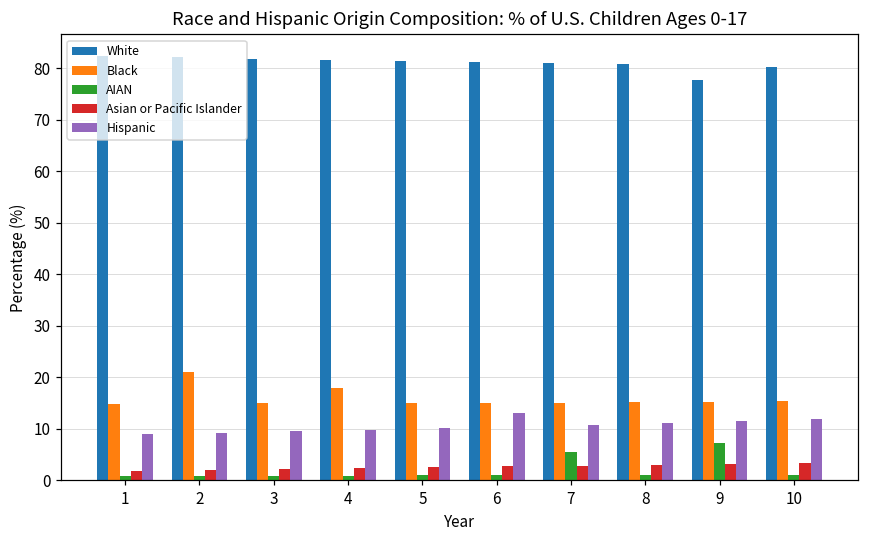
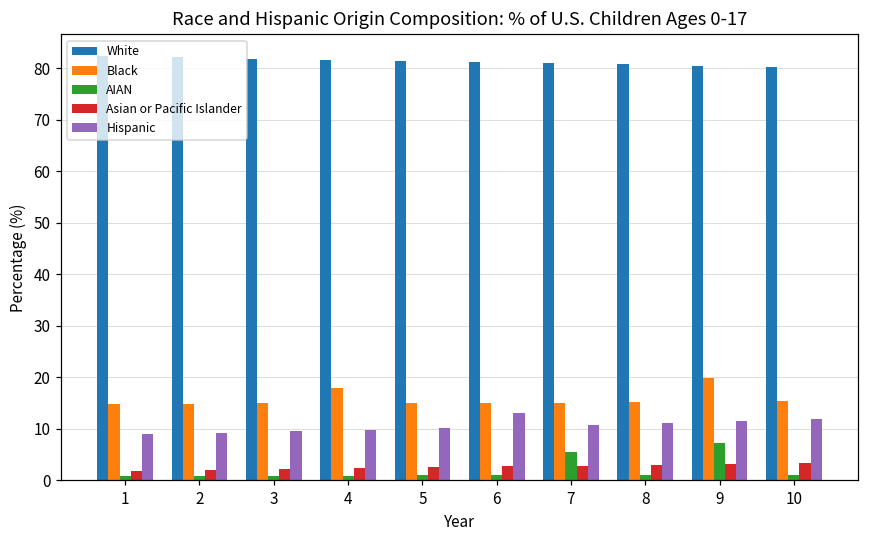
Black, 2: 21 -> 15
White, 9: 78 -> 81
Black, 9: 15 -> 20
